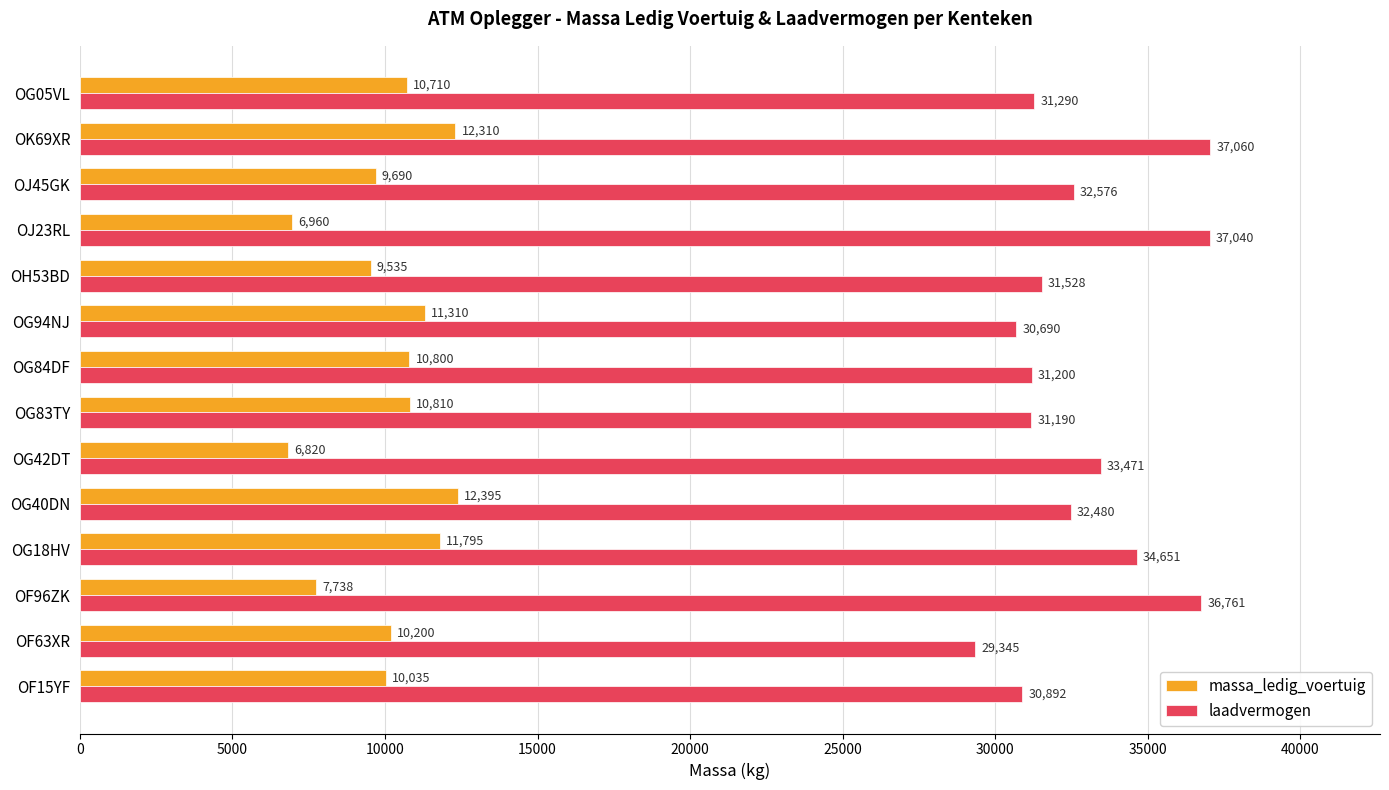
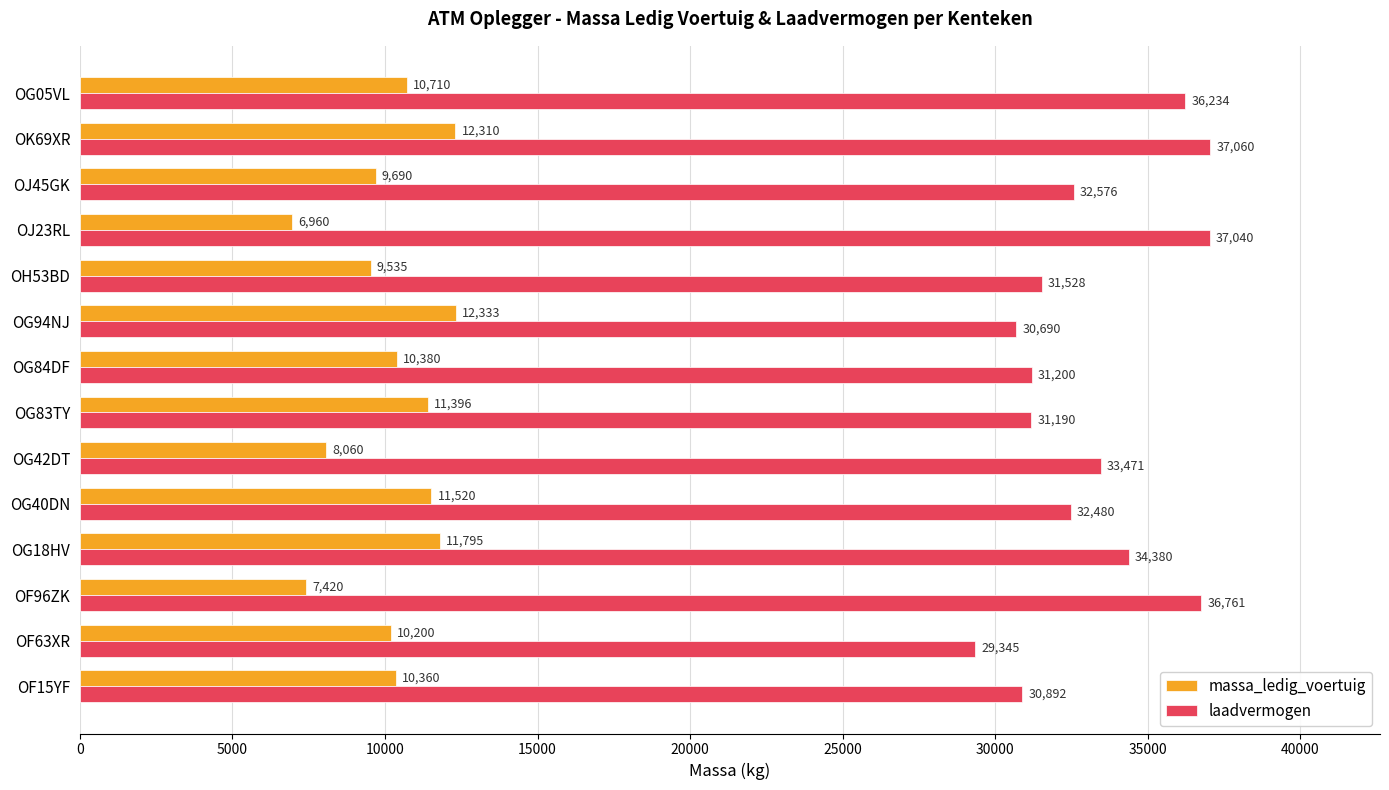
laadvermogen, OG05VL: 31,290 -> 36,234
massa_ledig_voertuig, OG94NJ: 11,310 -> 12,333
massa_ledig_voertuig, OG84DF: 10,800 -> 10,380
massa_ledig_voertuig, OG83TY: 10,810 -> 11,396
massa_ledig_voertuig, OG42DT: 6,820 -> 8,060
massa_ledig_voertuig, OG40DN: 12,395 -> 11,520
laadvermogen, OG18HV: 34,651 -> 34,380
massa_ledig_voertuig, OF96ZK: 7,738 -> 7,420
massa_ledig_voertuig, OF15YF: 10,035 -> 10,360
